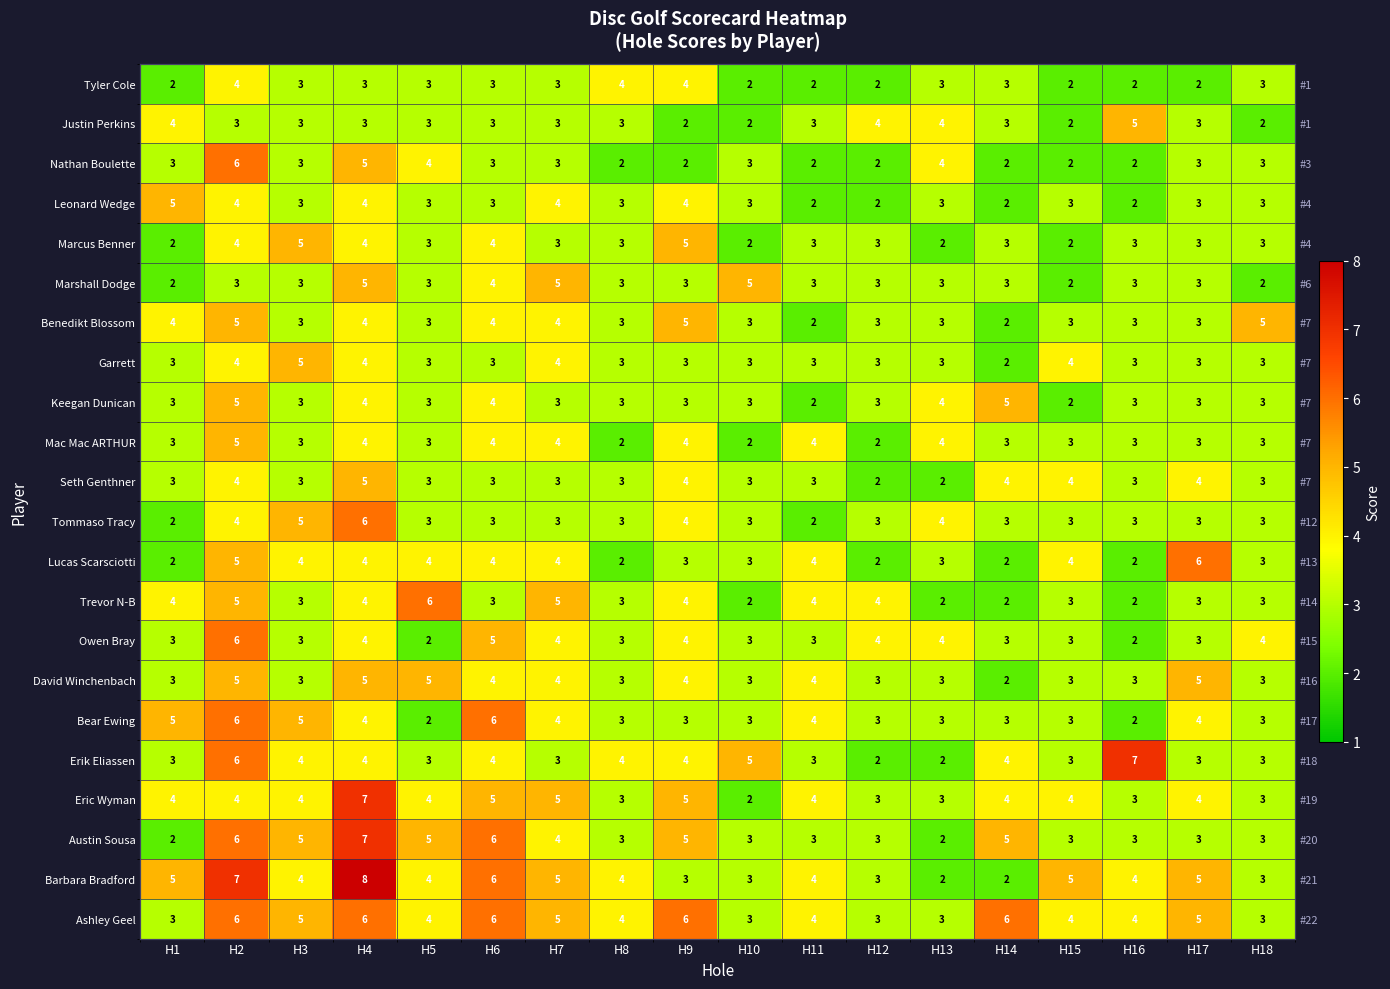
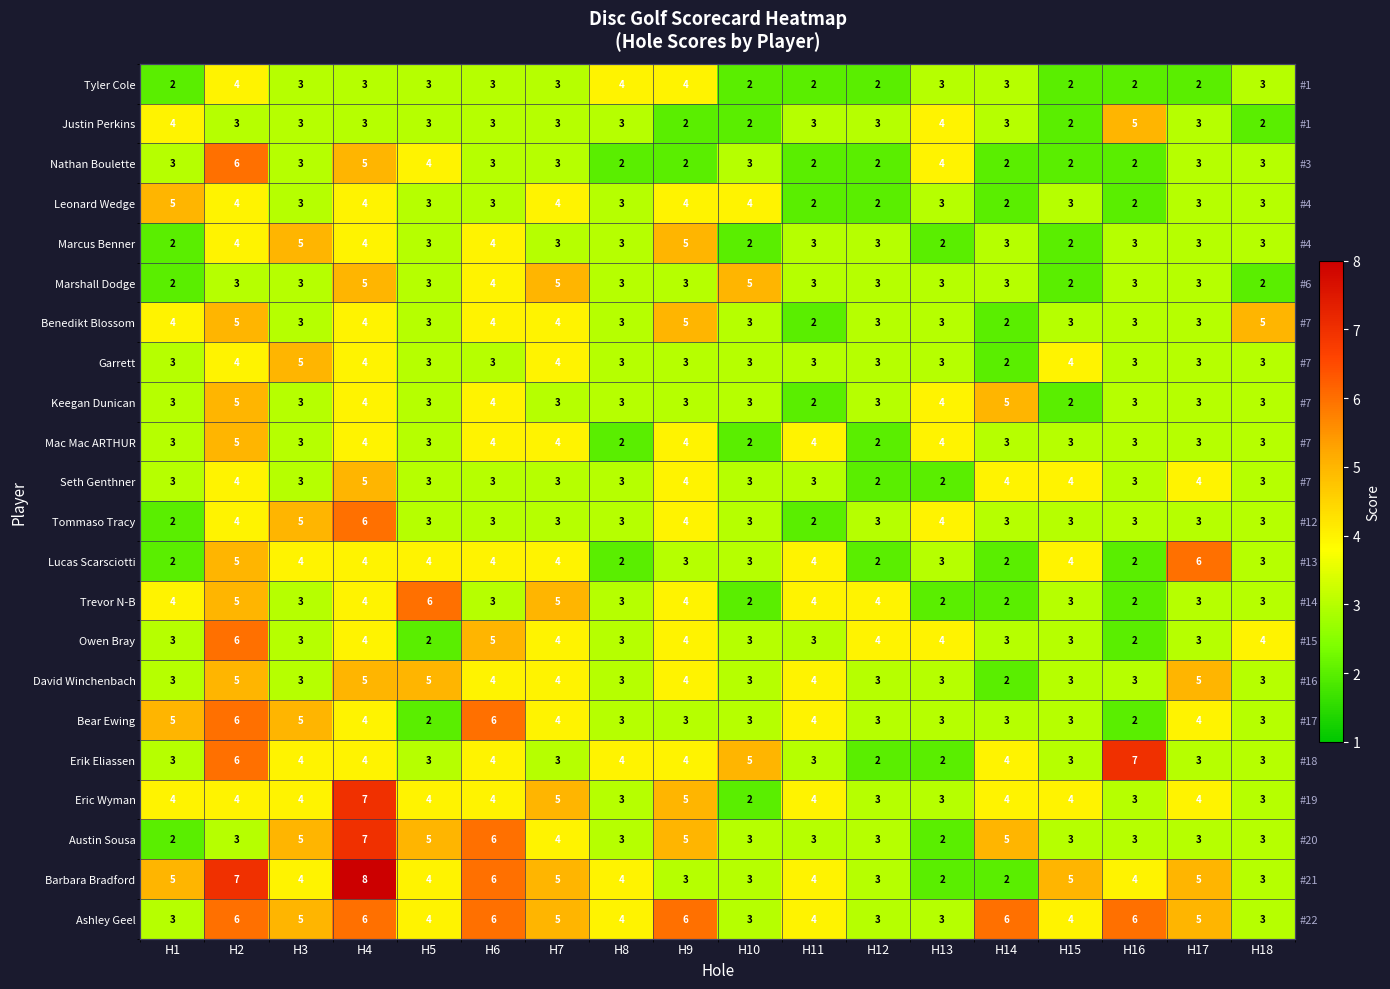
Justin Perkins, H12: 4 -> 3
Leonard Wedge, H10: 3 -> 4
Eric Wyman, H6: 5 -> 4
Austin Sousa, H2: 6 -> 3
Ashley Geel, H16: 4 -> 6
